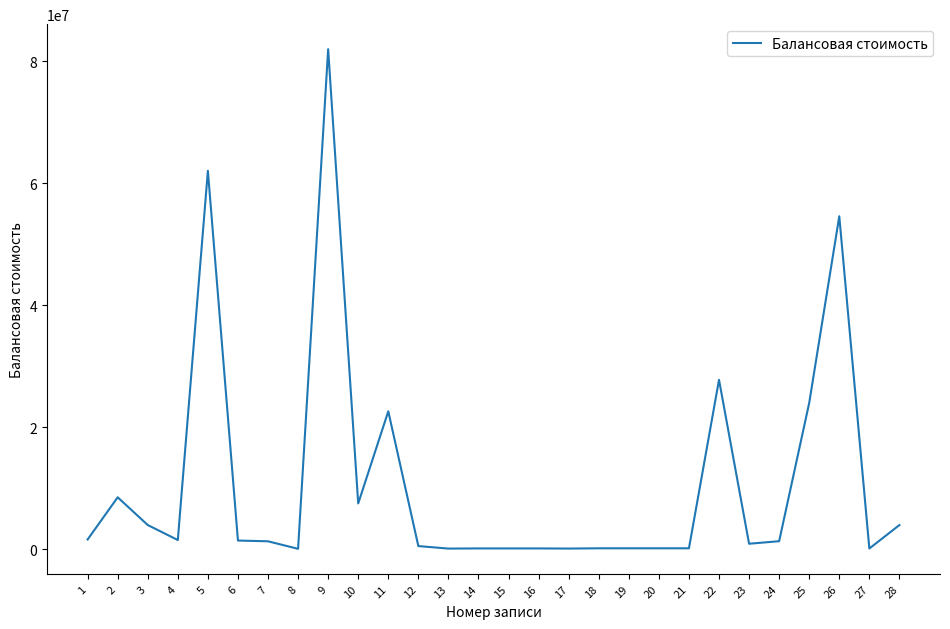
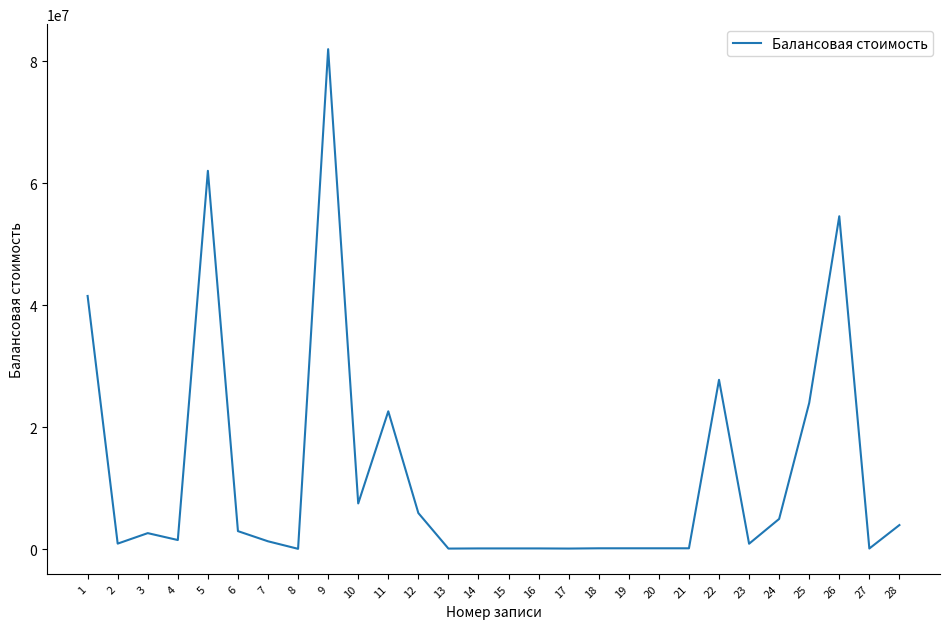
1: 2000000 -> 42000000
2: 9000000 -> 1000000
3: 4000000 -> 3000000
6: 1000000 -> 3000000
12: 1000000 -> 6000000
24: 1000000 -> 5000000
